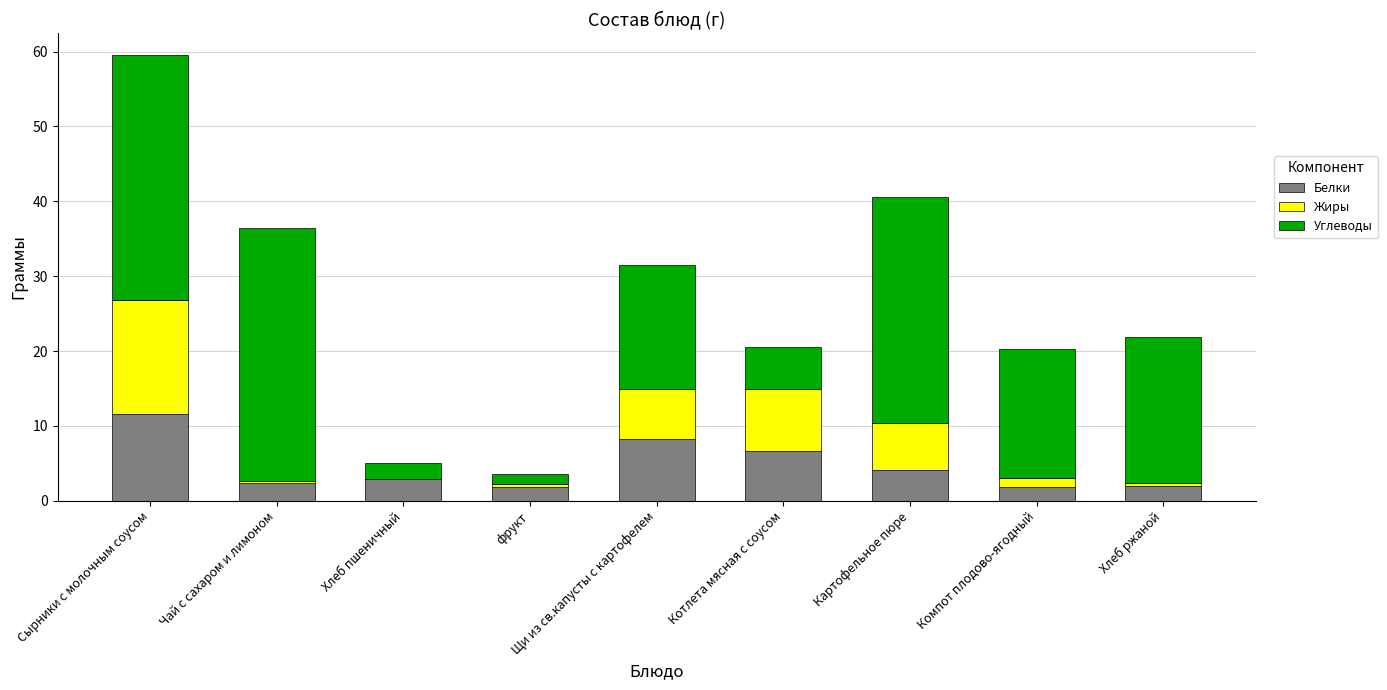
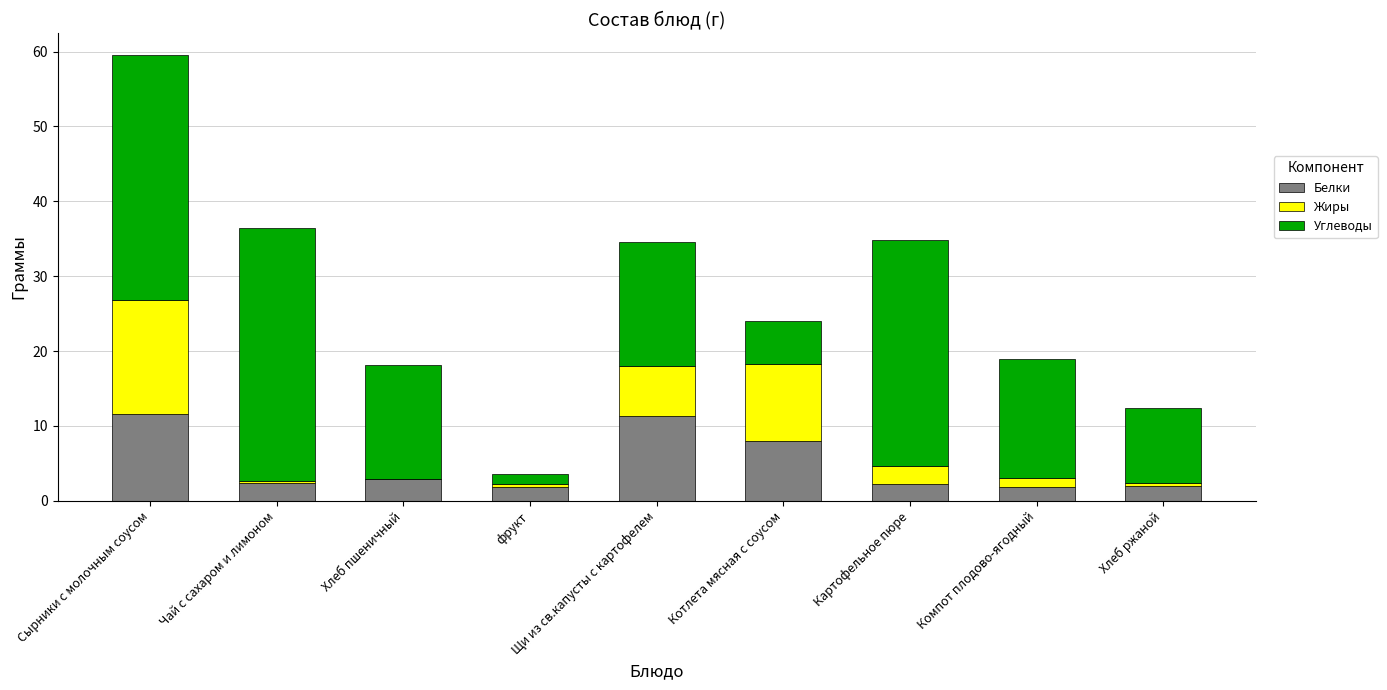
Углеводы, Хлеб пшеничный: 2 -> 15
Белки, Щи из св.капусты с картофелем: 8 -> 11
Белки, Котлета мясная с соусом: 7 -> 8
Жиры, Котлета мясная с соусом: 8 -> 10
Белки, Картофельное пюре: 4 -> 2
Жиры, Картофельное пюре: 6 -> 2
Углеводы, Компот плодово-ягодный: 17 -> 16
Углеводы, Хлеб ржаной: 20 -> 10
